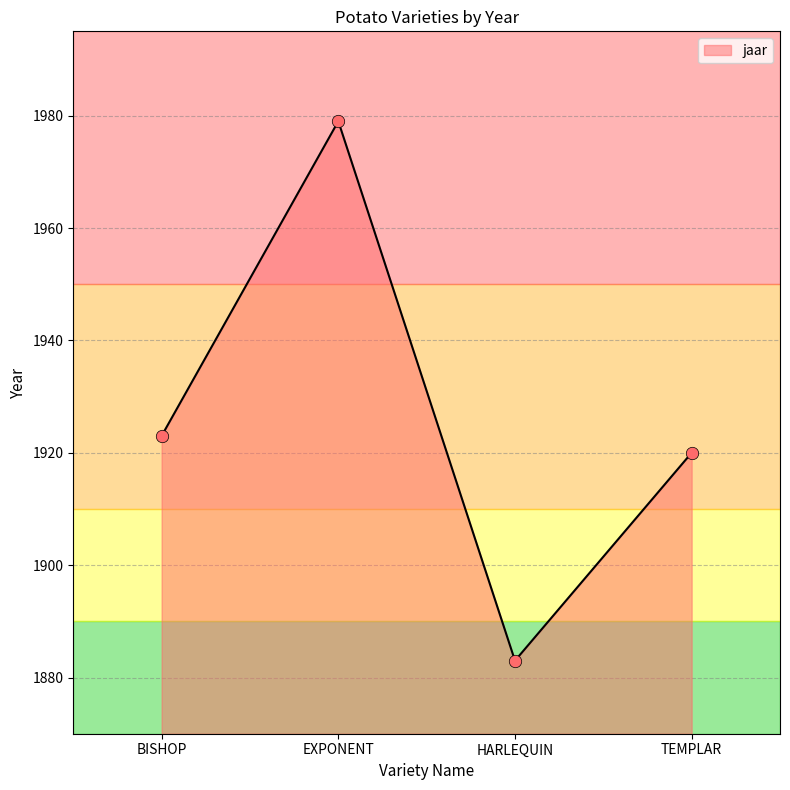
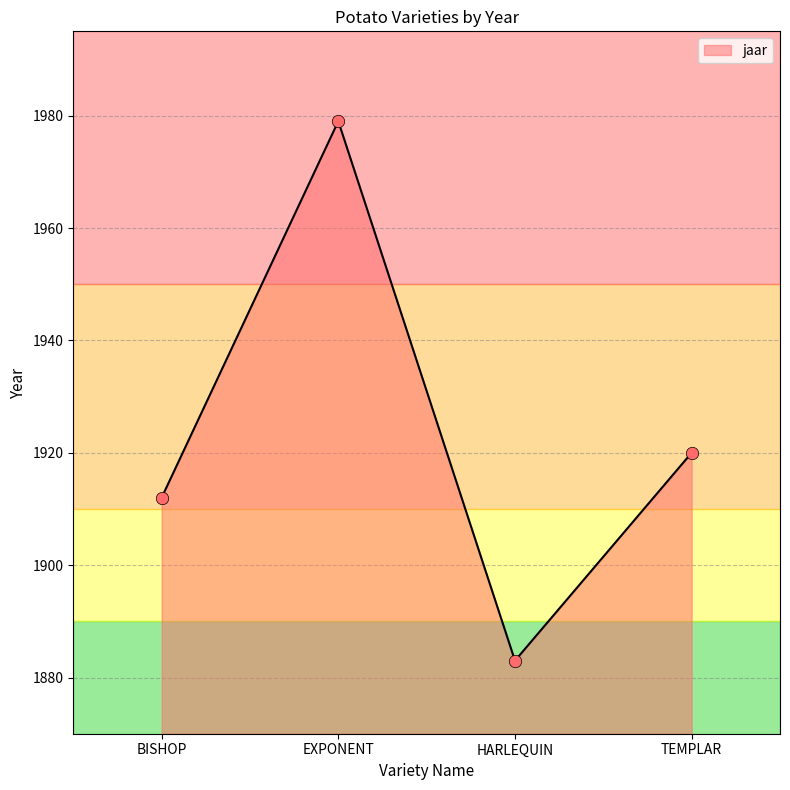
BISHOP: 1923 -> 1912
